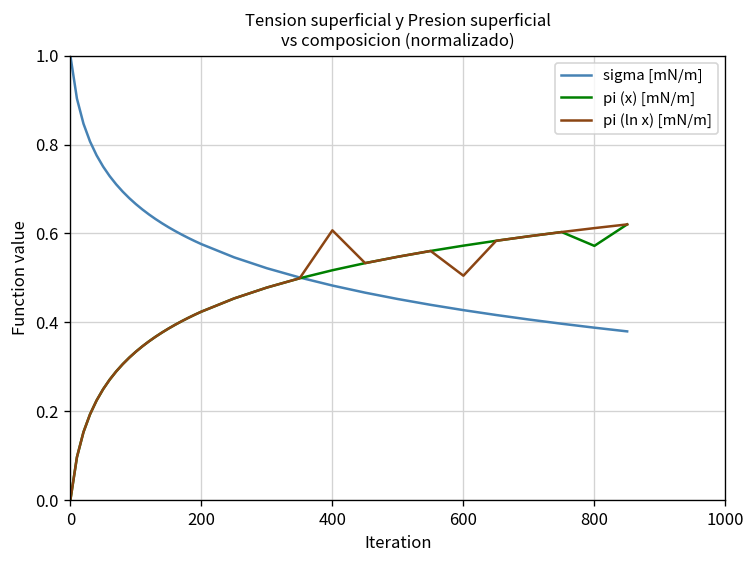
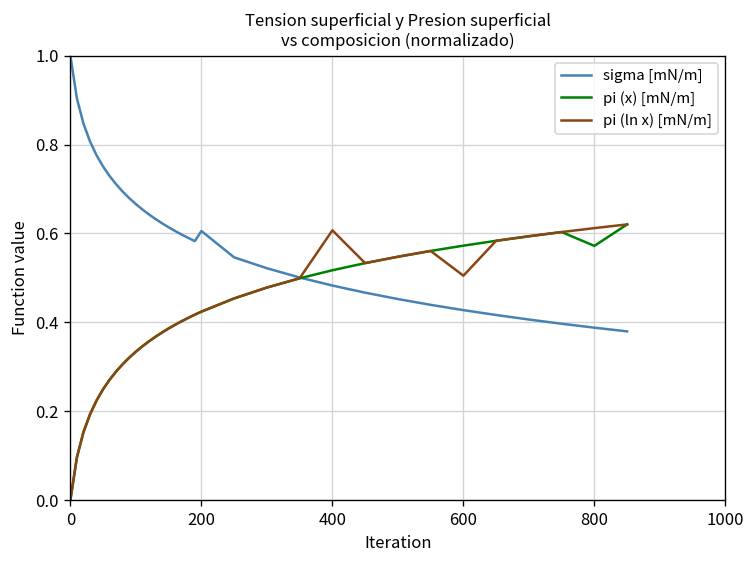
sigma [mN/m], 200: 0.58 -> 0.61
